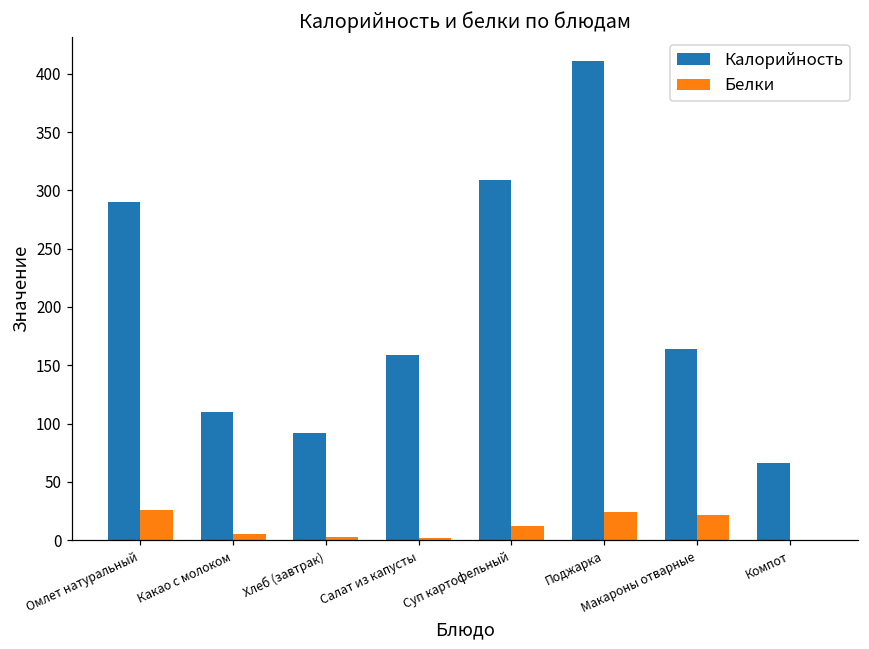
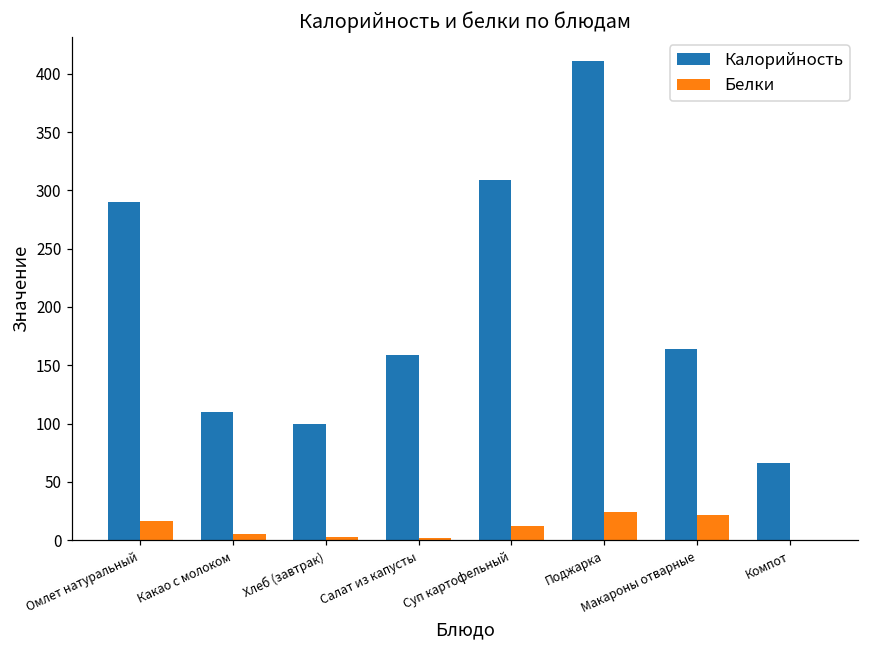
Белки, Омлет натуральный: 26 -> 16
Калорийность, Хлеб (завтрак): 92 -> 100
